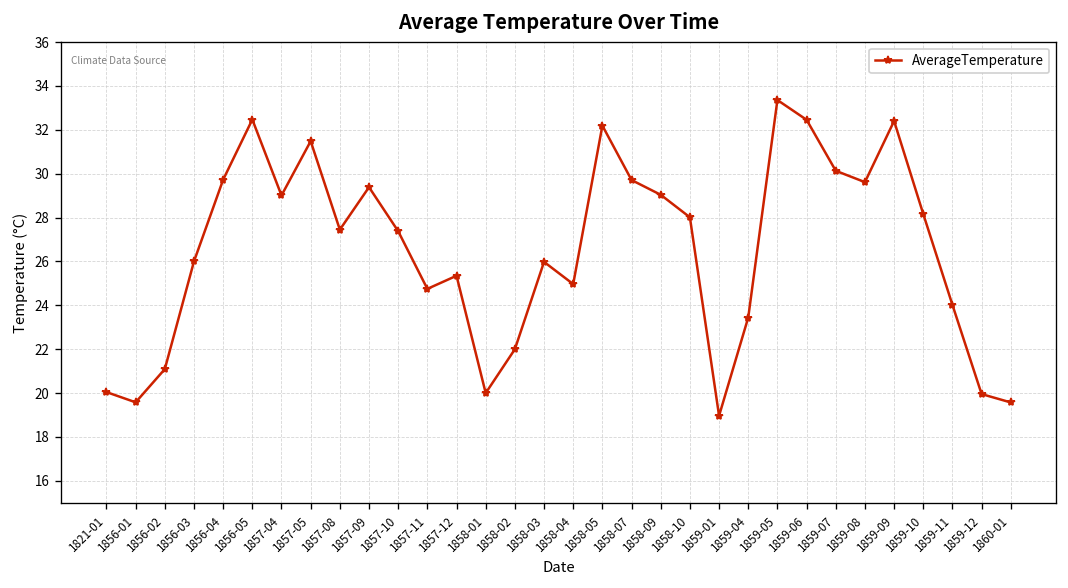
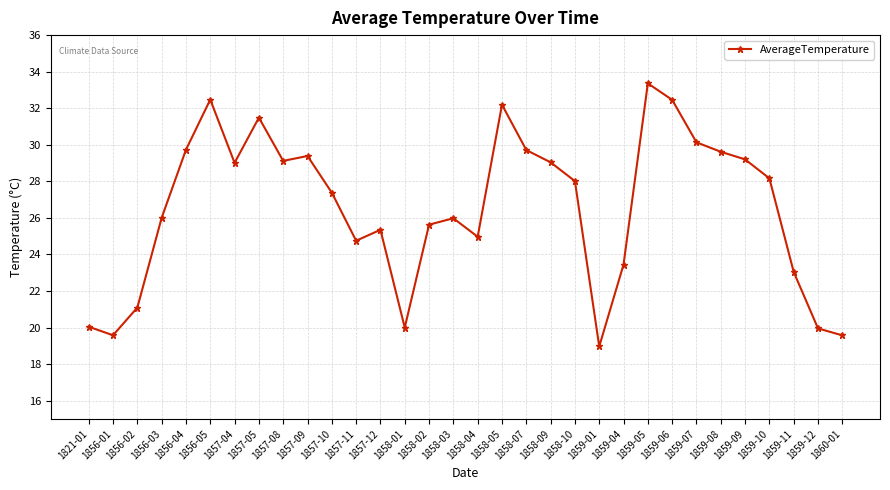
1857-08: 27.4 -> 29.1
1858-02: 22.0 -> 25.6
1859-09: 32.4 -> 29.2
1859-11: 24.0 -> 23.0
